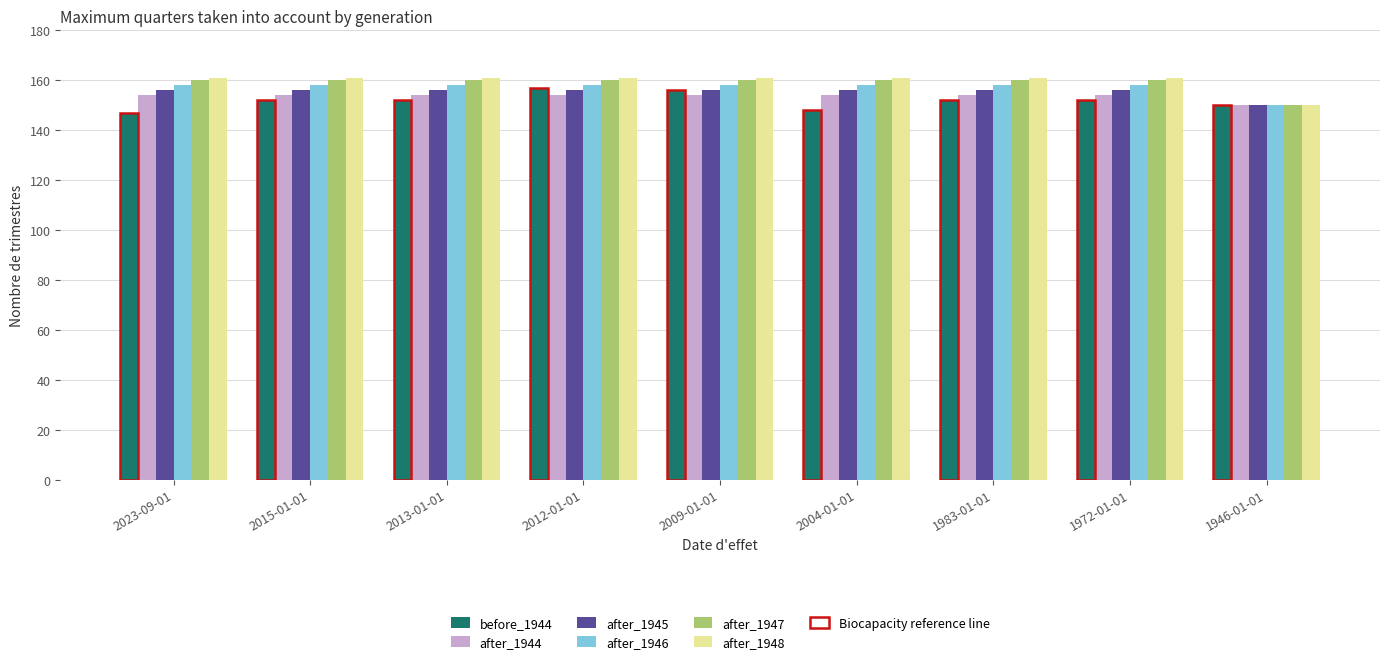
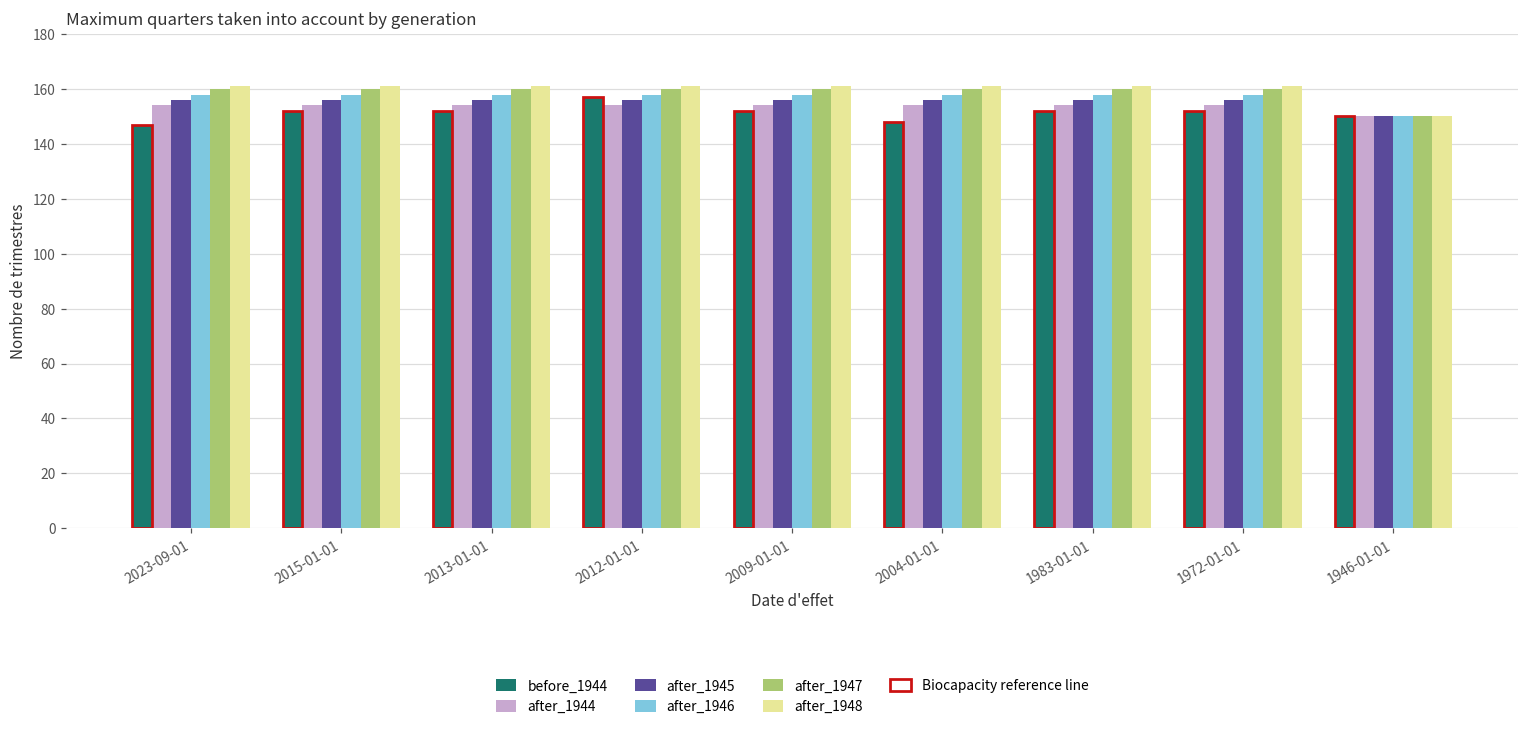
before_1944, 2009-01-01: 156 -> 152
